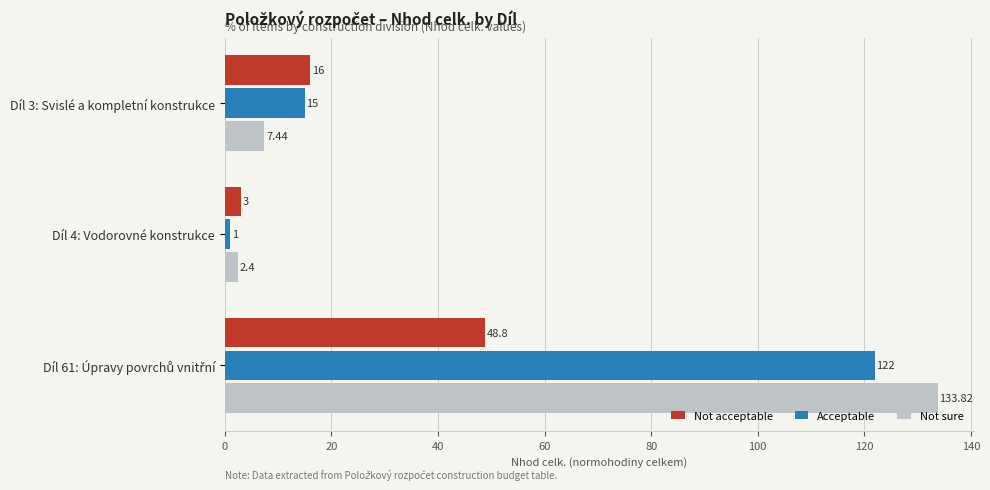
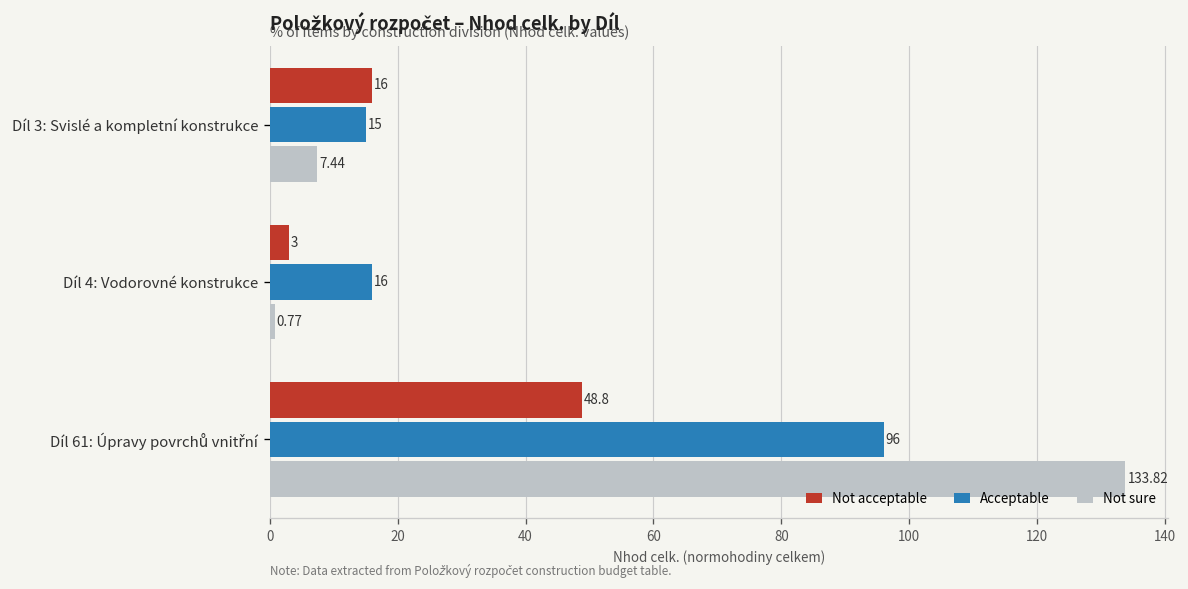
Acceptable, Díl 4: Vodorovné konstrukce: 1 -> 16
Not sure, Díl 4: Vodorovné konstrukce: 2.4 -> 0.77
Acceptable, Díl 61: Úpravy povrchů vnitřní: 122 -> 96
